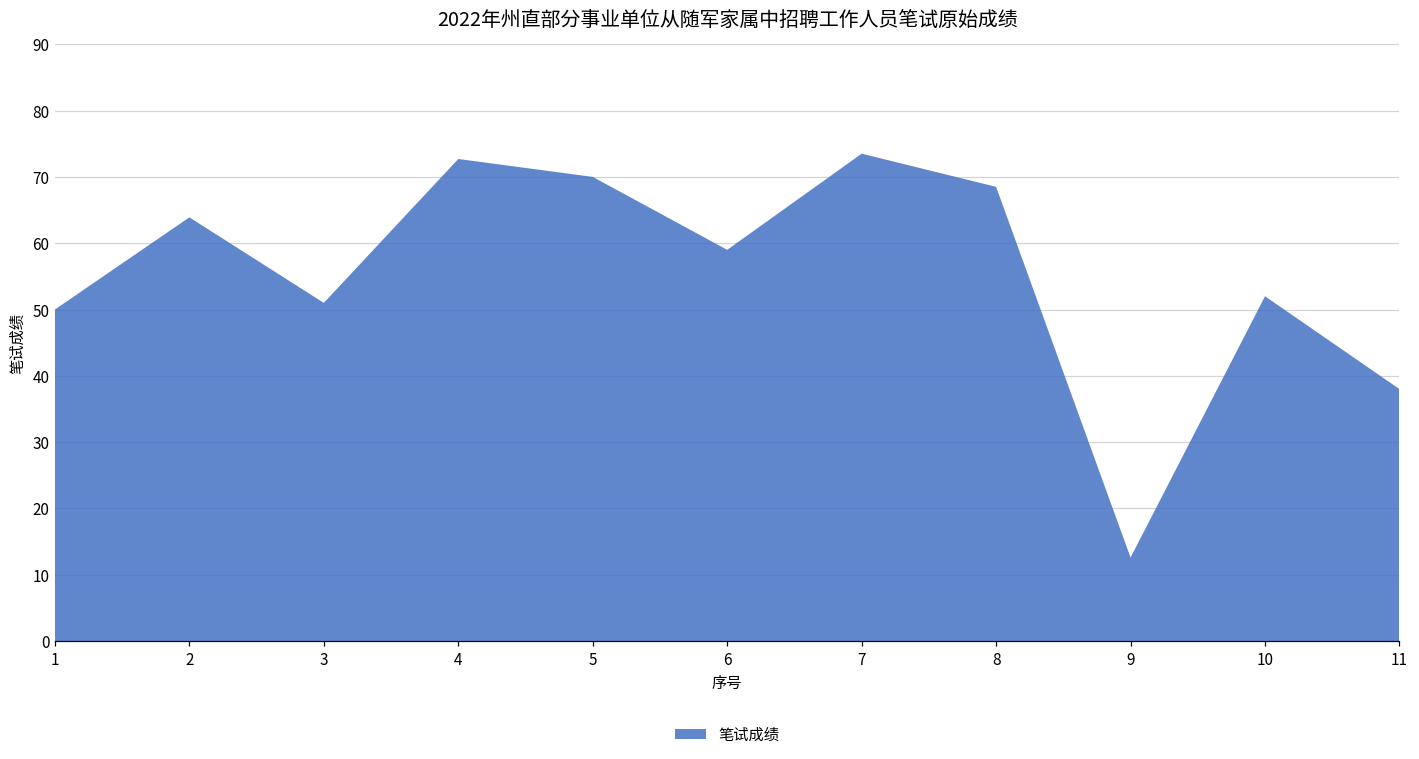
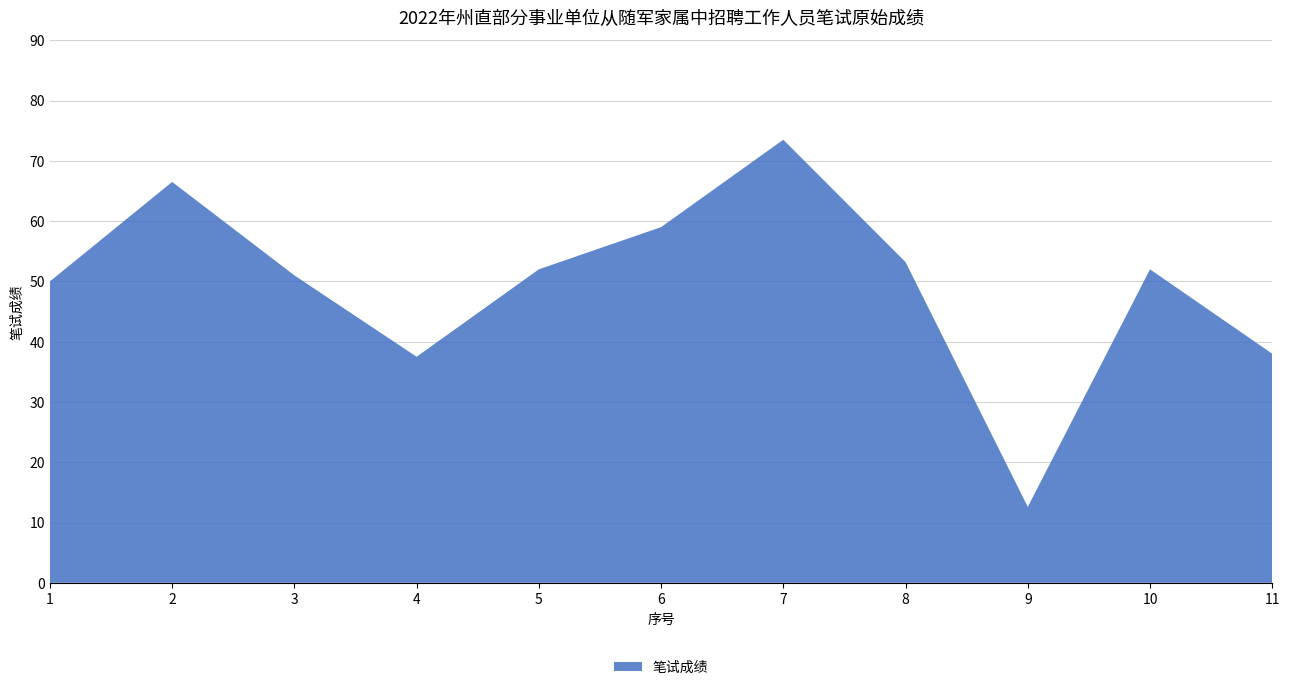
2: 64 -> 67
4: 73 -> 38
5: 70 -> 52
8: 69 -> 53
